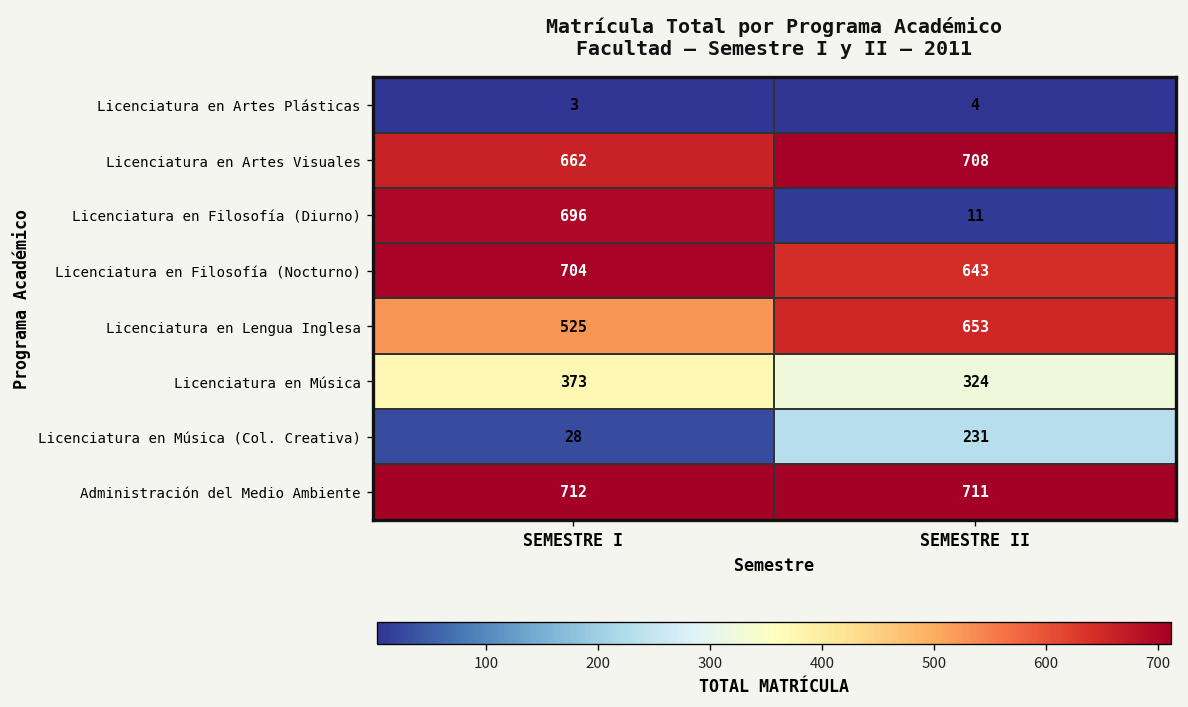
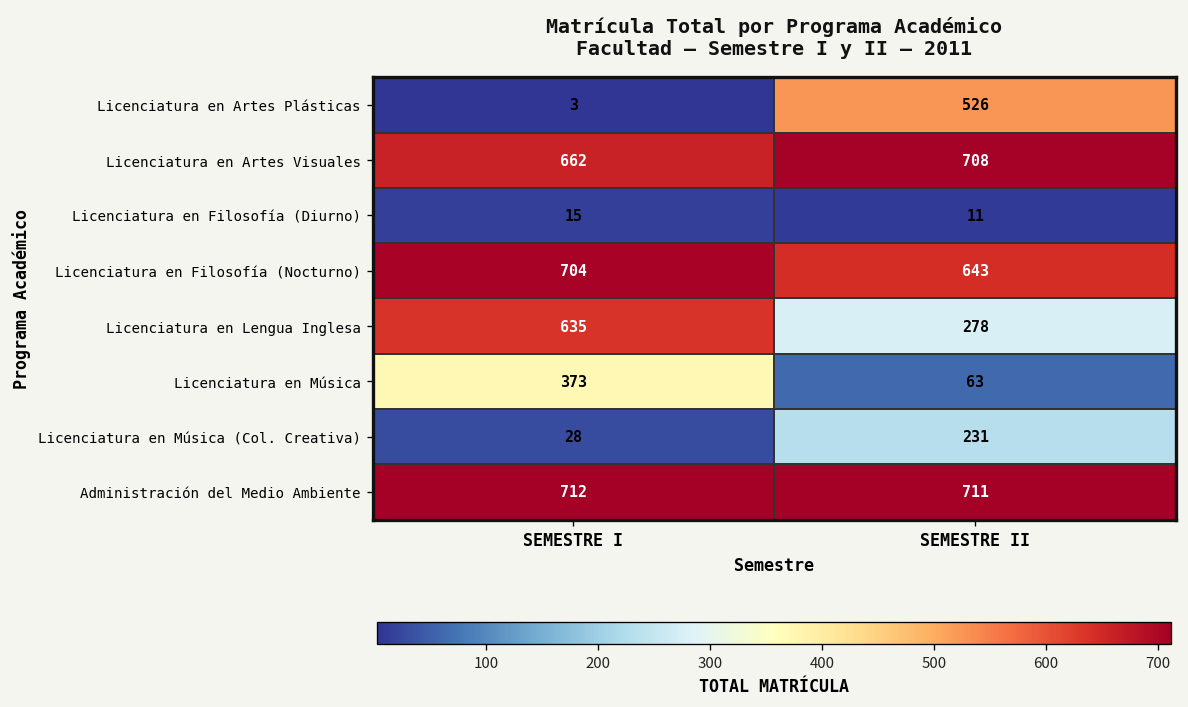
Licenciatura en Artes Plásticas, SEMESTRE II: 4 -> 526
Licenciatura en Filosofía (Diurno), SEMESTRE I: 696 -> 15
Licenciatura en Lengua Inglesa, SEMESTRE I: 525 -> 635
Licenciatura en Lengua Inglesa, SEMESTRE II: 653 -> 278
Licenciatura en Música, SEMESTRE II: 324 -> 63
